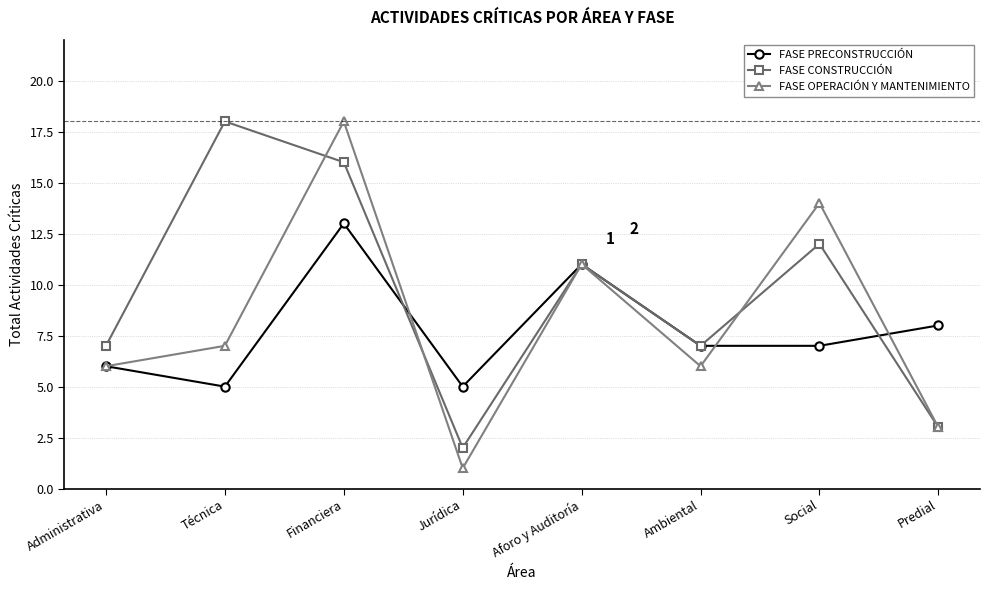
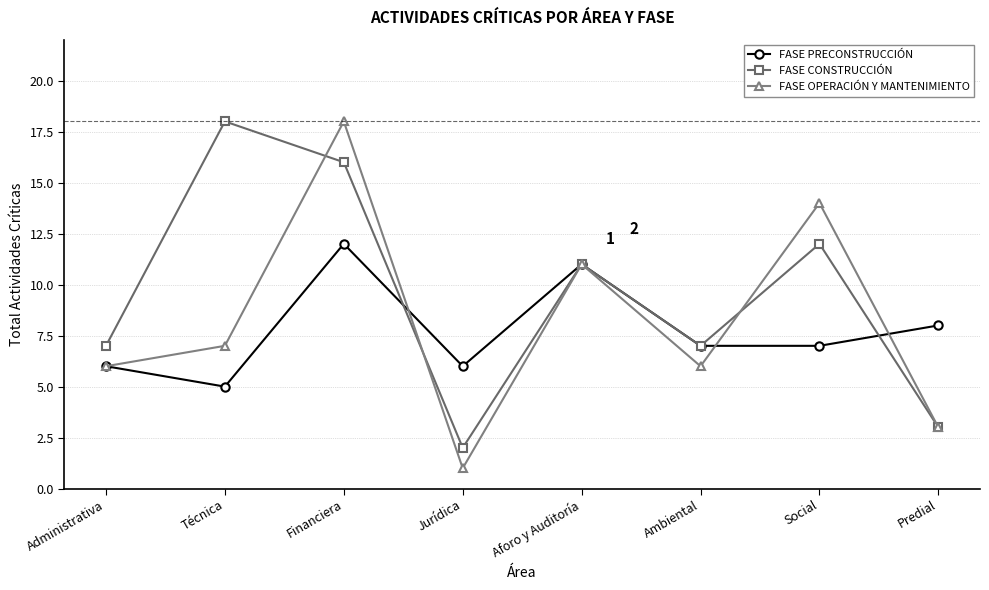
FASE PRECONSTRUCCIÓN, Financiera: 13 -> 12
FASE PRECONSTRUCCIÓN, Jurídica: 5 -> 6
